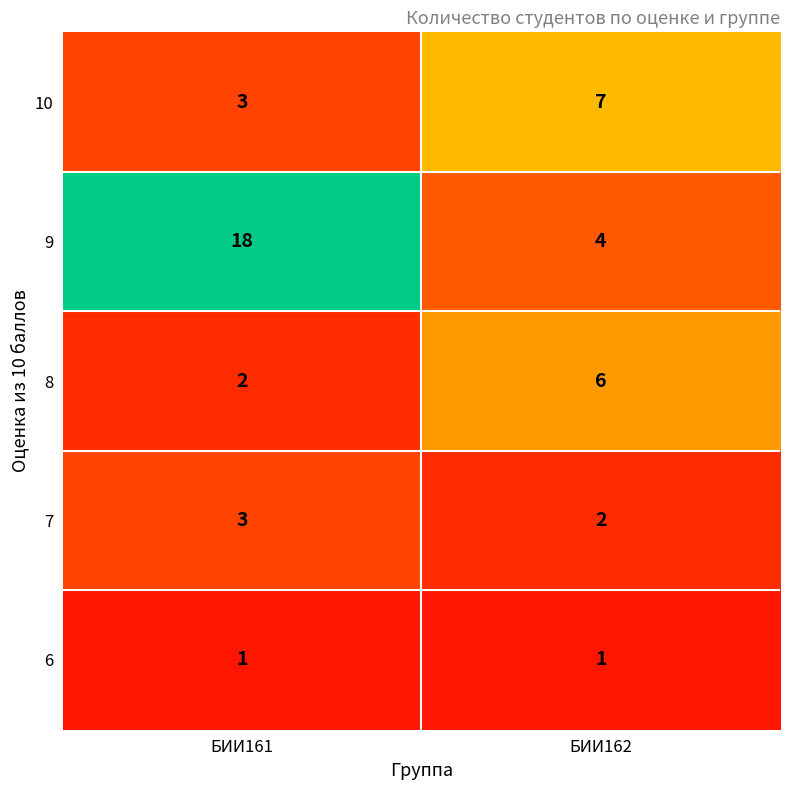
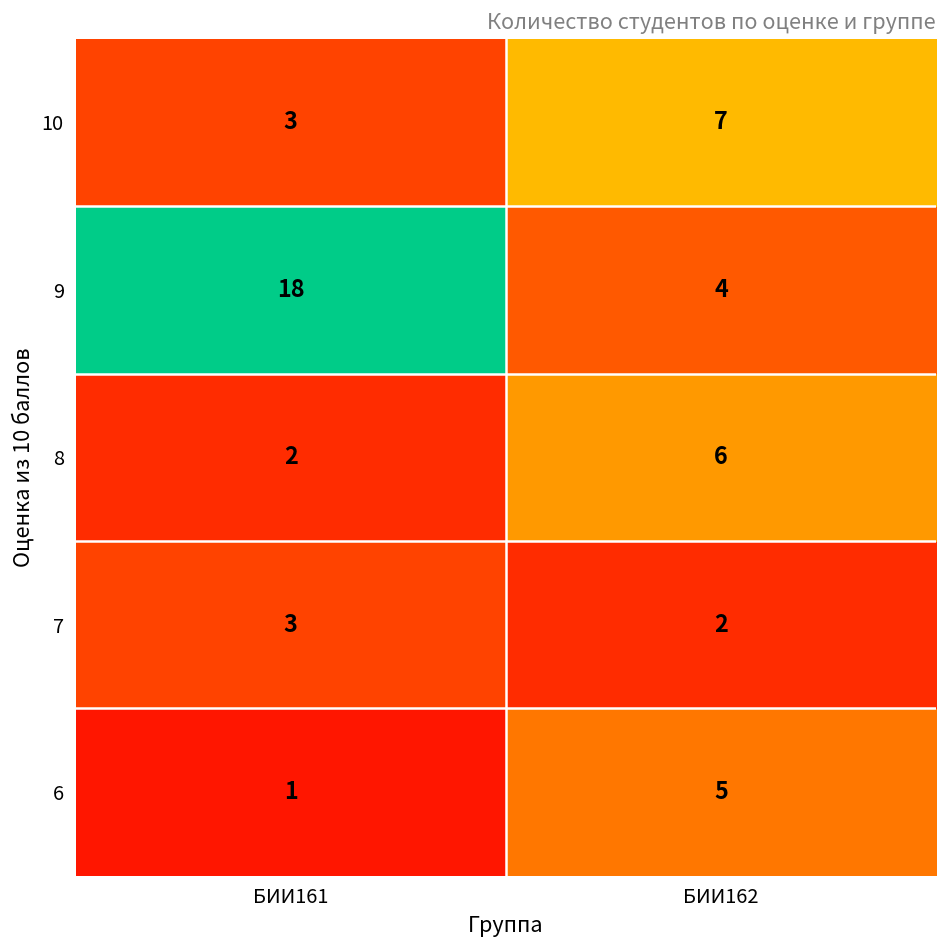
6, БИИ162: 1 -> 5
